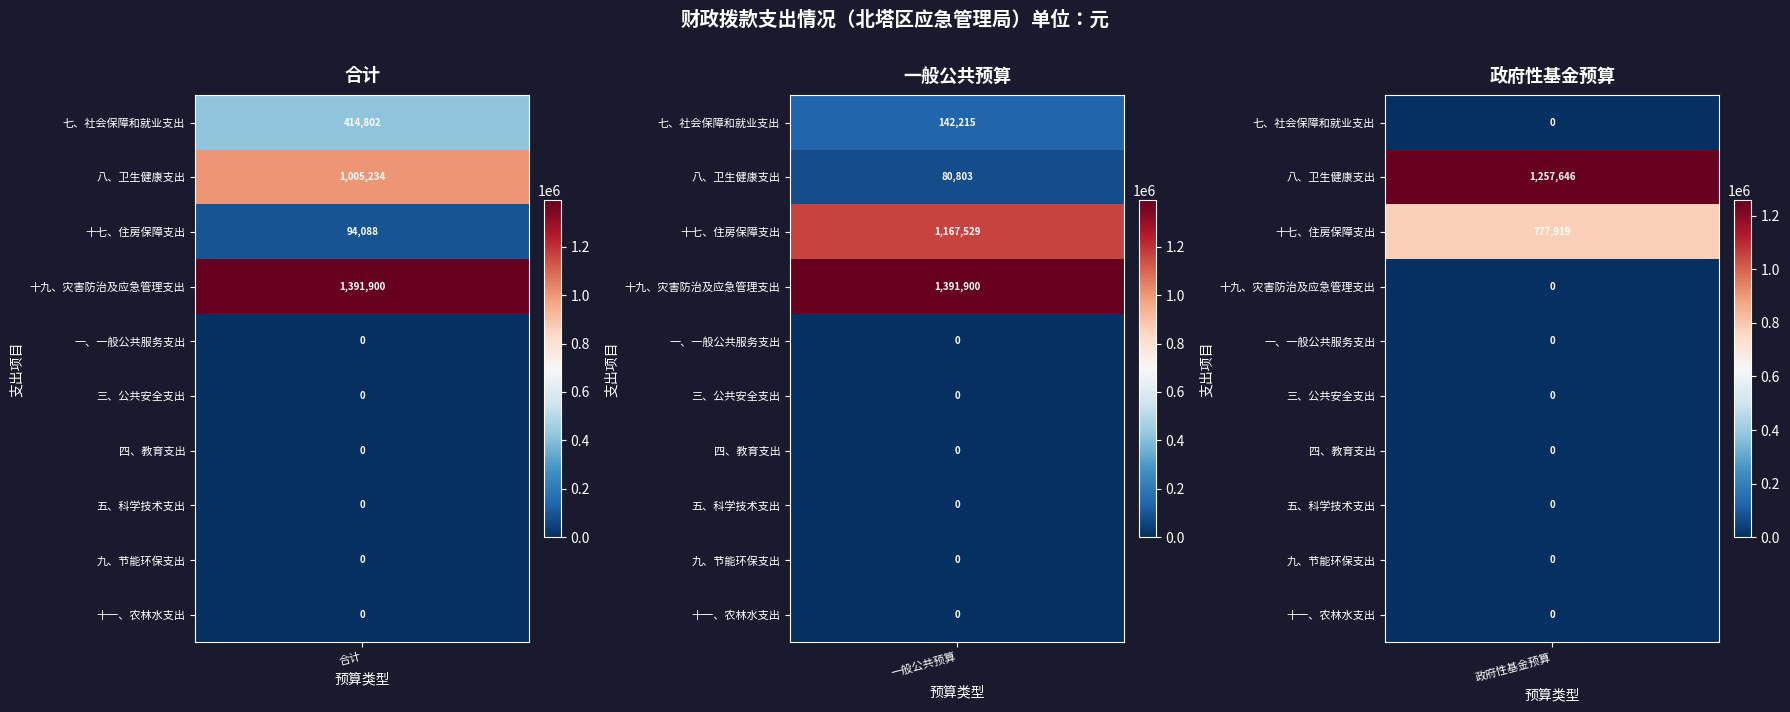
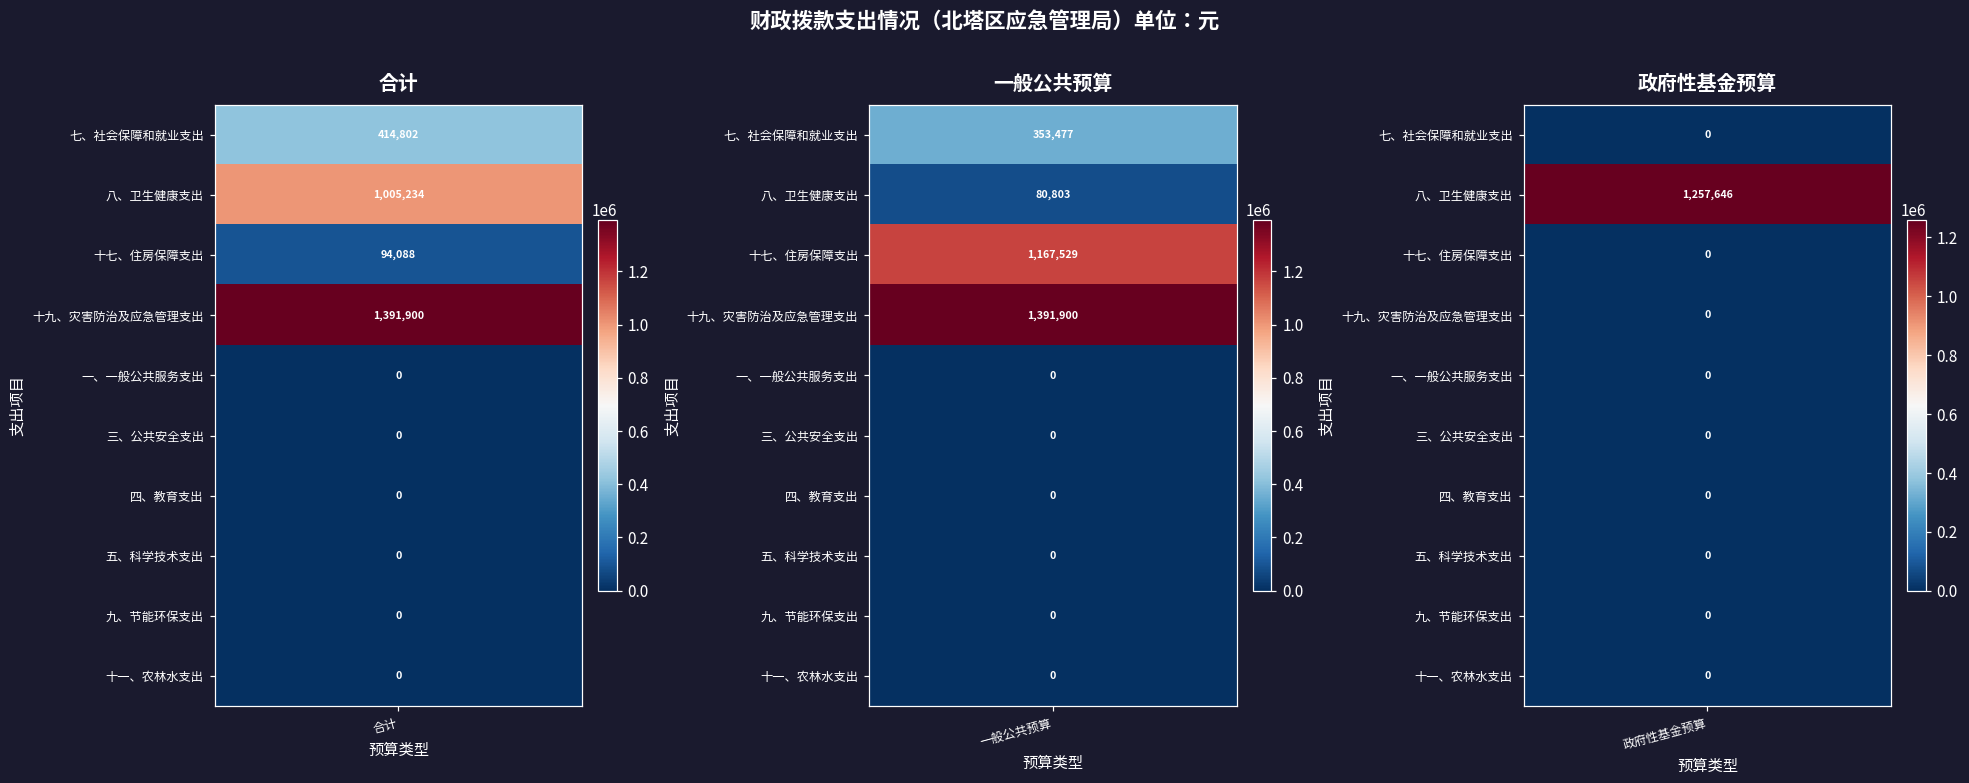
一般公共预算, 七、社会保障和就业支出, 一般公共预算: 142,215 -> 353,477
政府性基金预算, 十七、住房保障支出, 政府性基金预算: 777,919 -> 0
